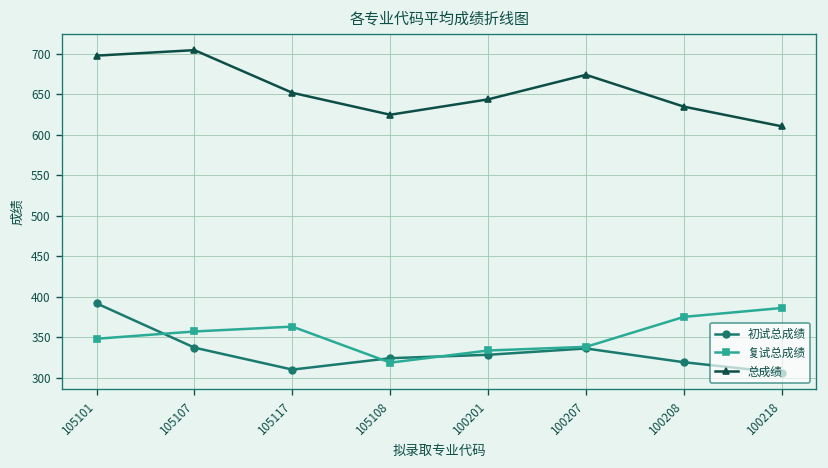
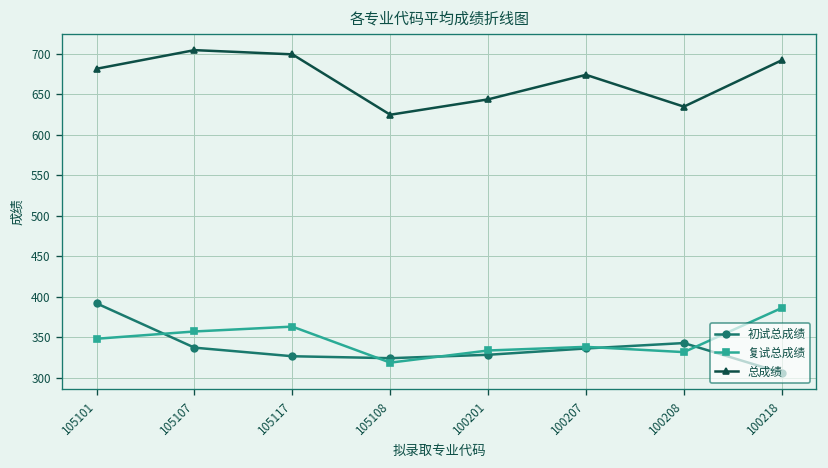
总成绩, 105101: 700 -> 680
初试总成绩, 105117: 310 -> 330
总成绩, 105117: 650 -> 700
初试总成绩, 100208: 320 -> 340
复试总成绩, 100208: 380 -> 330
总成绩, 100218: 610 -> 690
